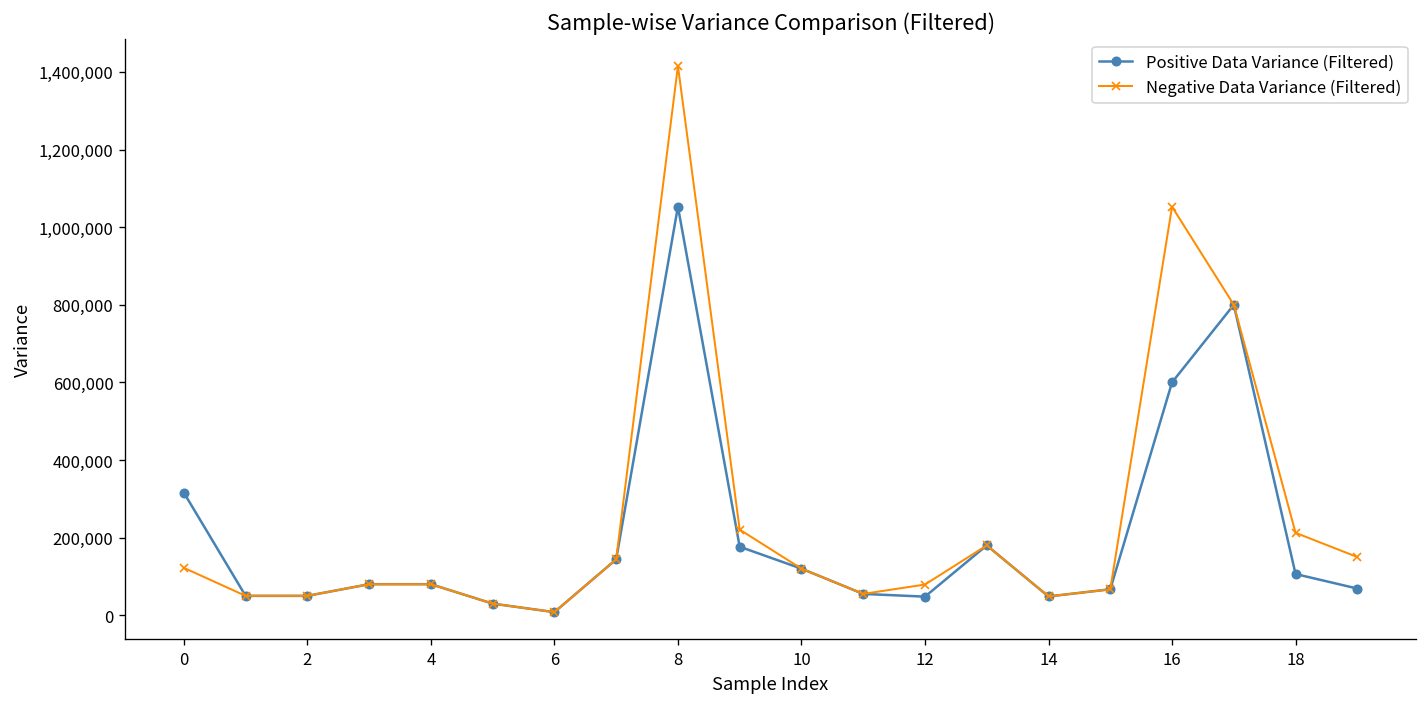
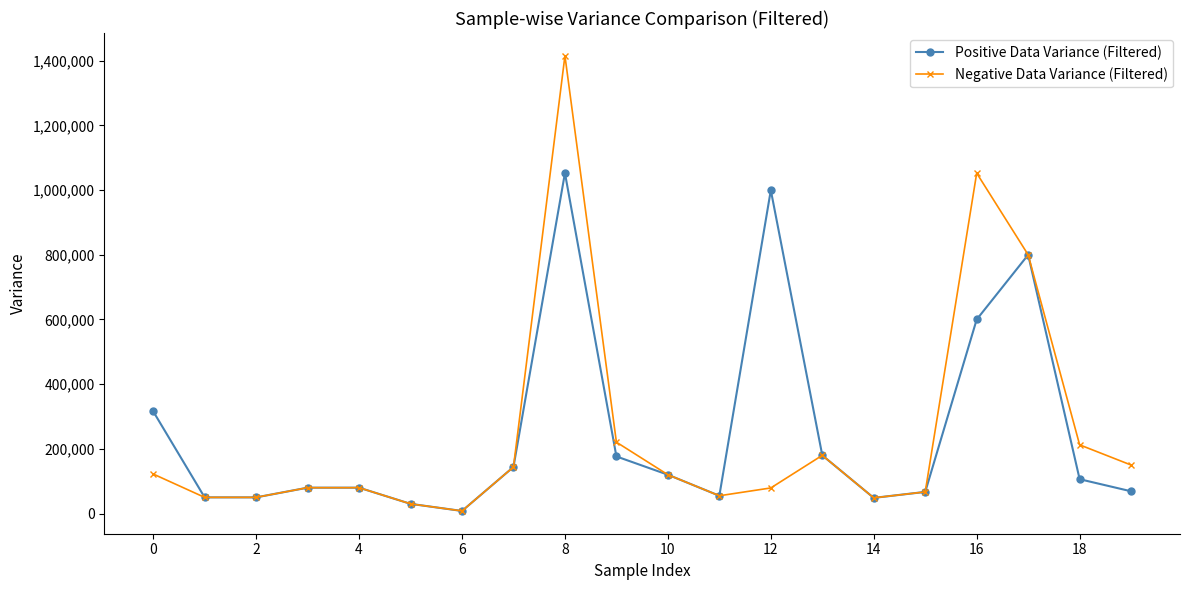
Positive Data Variance (Filtered), 12: 50,000 -> 1,000,000
